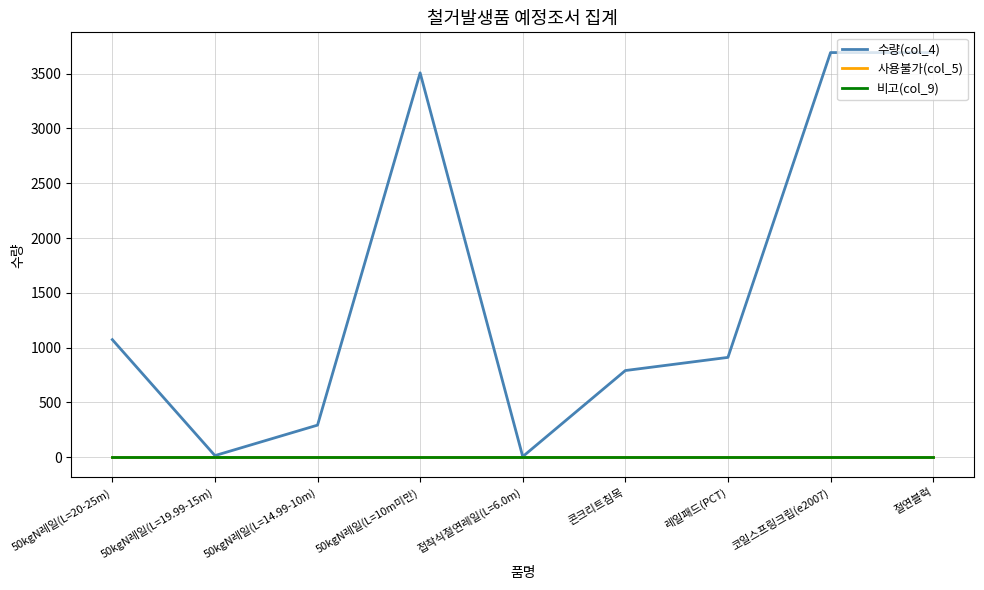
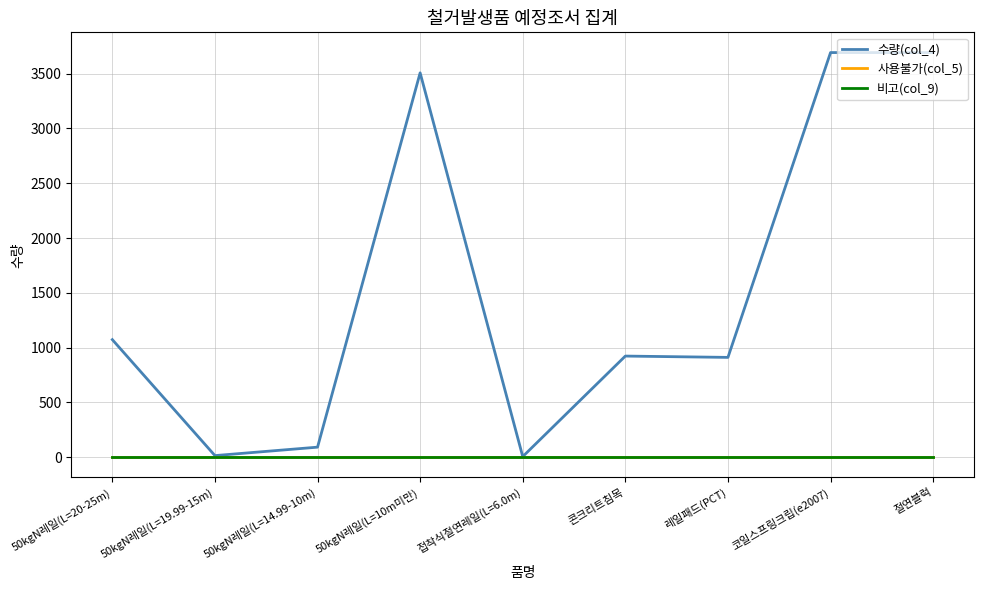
수량(col_4), 50kgN레일(L=14.99-10m): 290 -> 90
수량(col_4), 콘크리트침목: 790 -> 920
